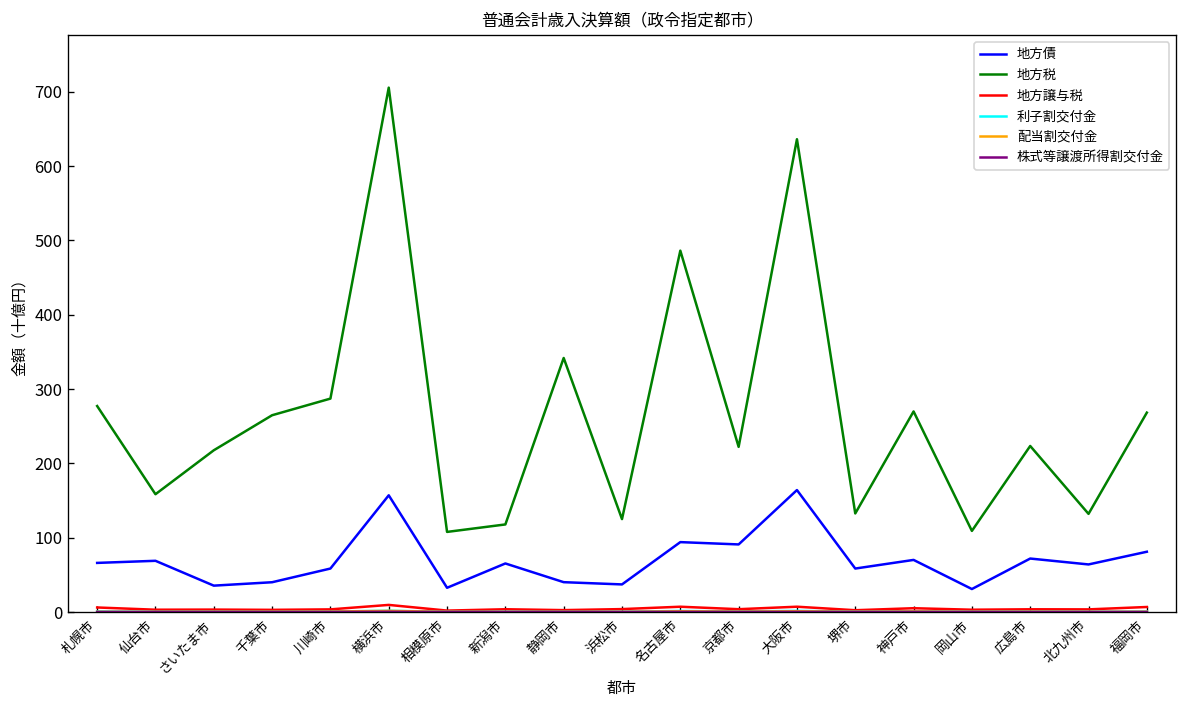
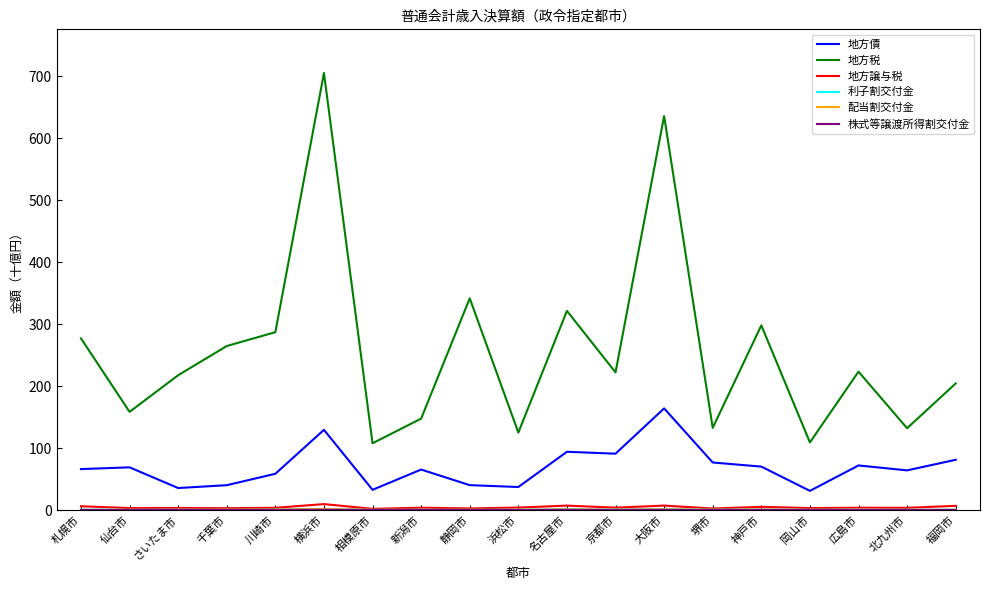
地方債, 横浜市: 160 -> 130
地方税, 新潟市: 120 -> 150
地方税, 名古屋市: 490 -> 320
地方債, 堺市: 60 -> 80
地方税, 神戸市: 270 -> 300
地方税, 福岡市: 270 -> 200
